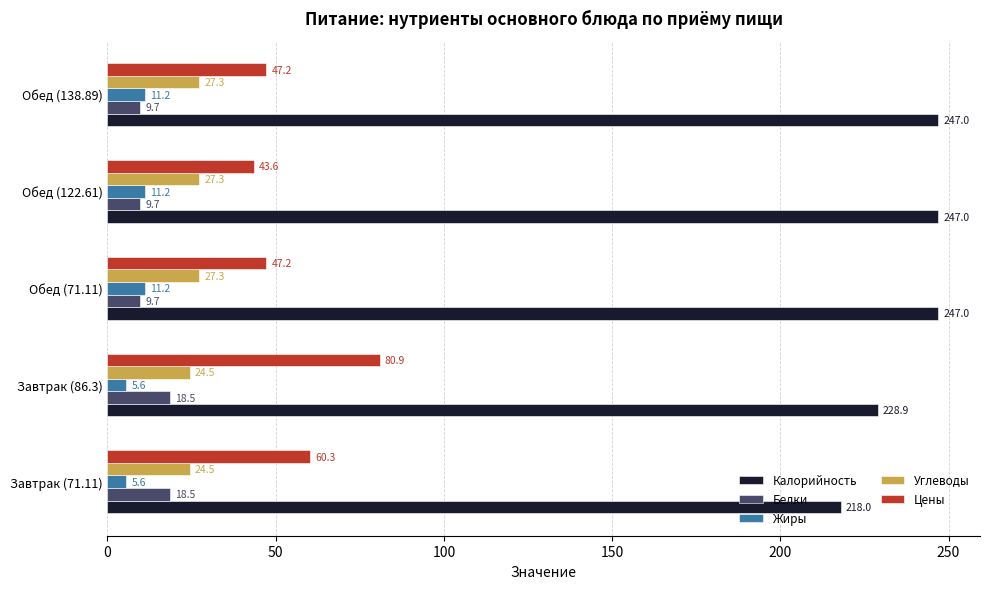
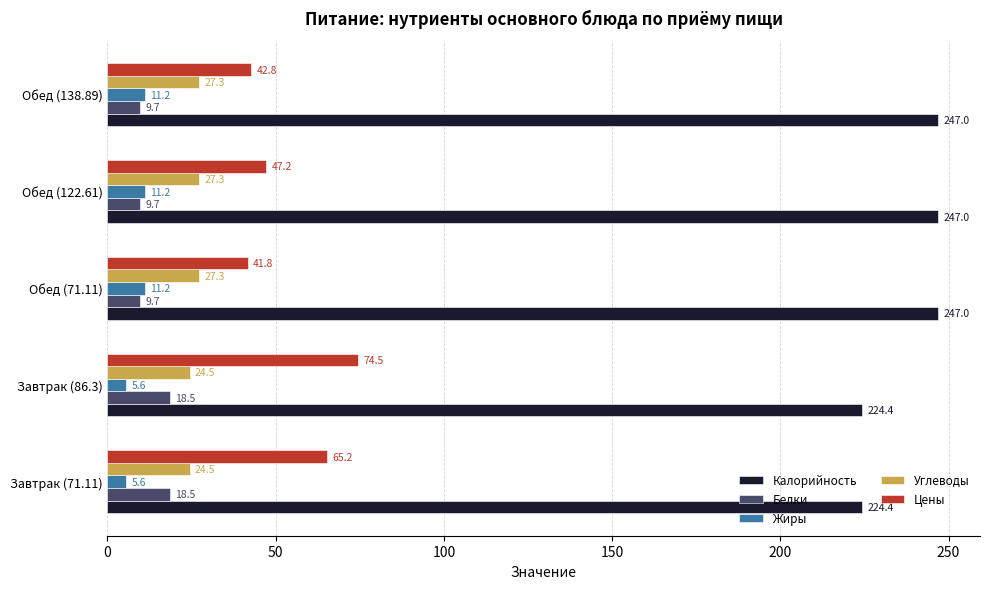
Цены, Обед (138.89): 47.2 -> 42.8
Цены, Обед (122.61): 43.6 -> 47.2
Цены, Обед (71.11): 47.2 -> 41.8
Цены, Завтрак (86.3): 80.9 -> 74.5
Калорийность, Завтрак (86.3): 228.9 -> 224.4
Цены, Завтрак (71.11): 60.3 -> 65.2
Калорийность, Завтрак (71.11): 218.0 -> 224.4
